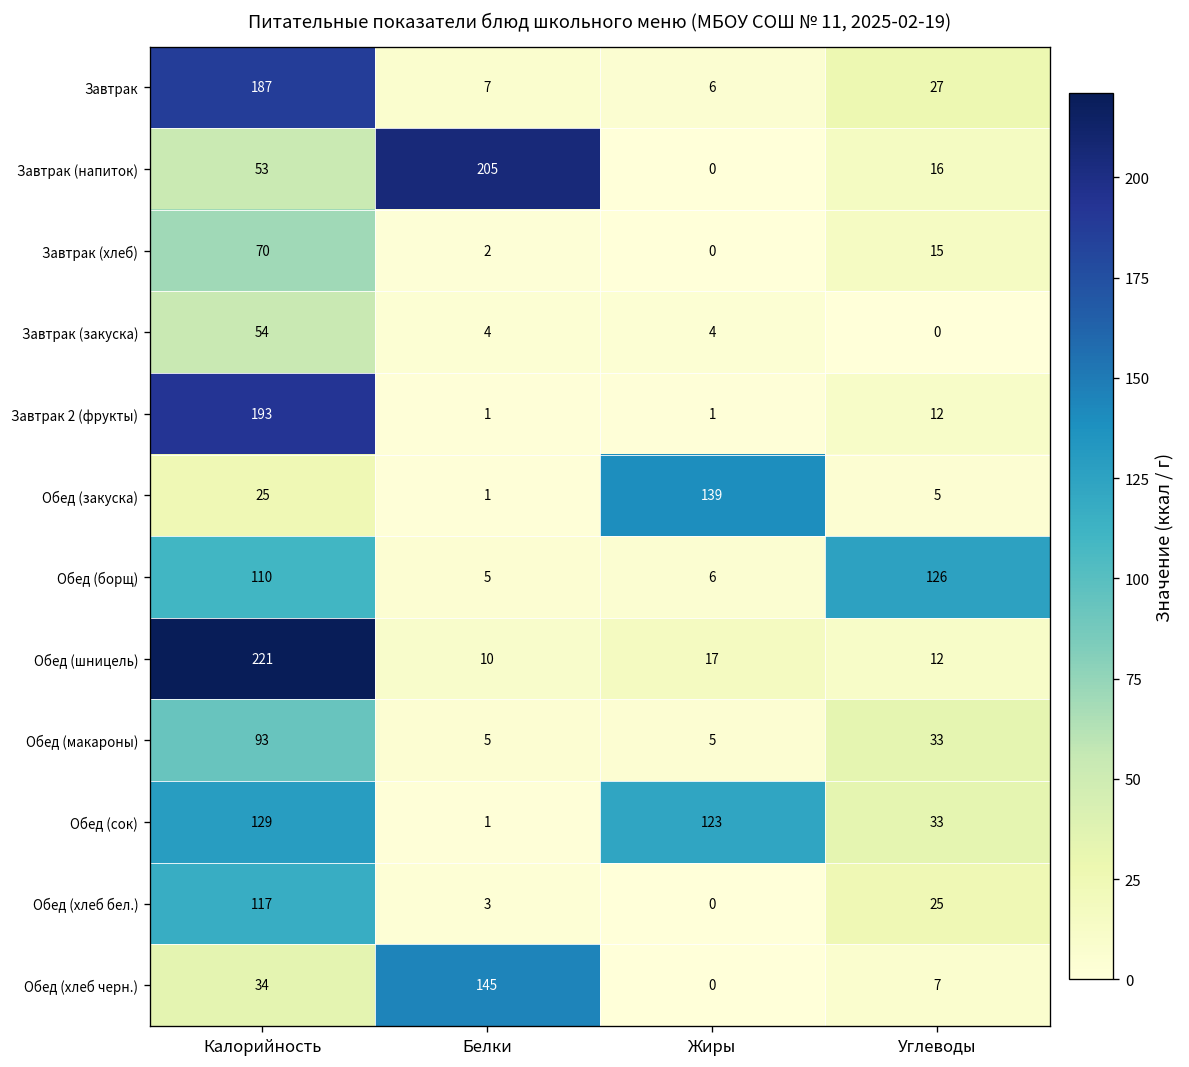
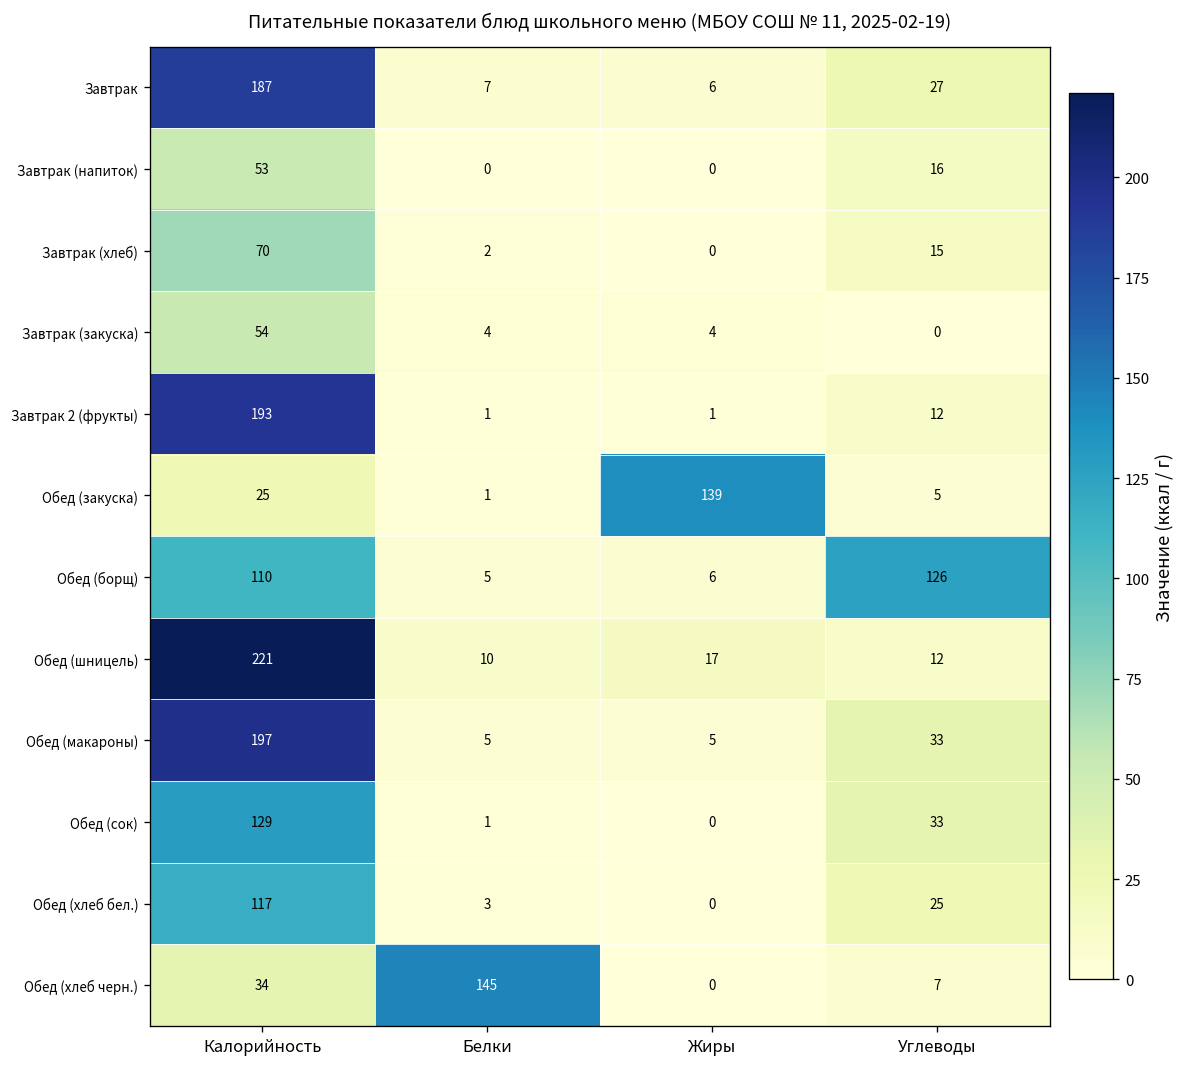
Завтрак (напиток), Белки: 205 -> 0
Обед (макароны), Калорийность: 93 -> 197
Обед (сок), Жиры: 123 -> 0
